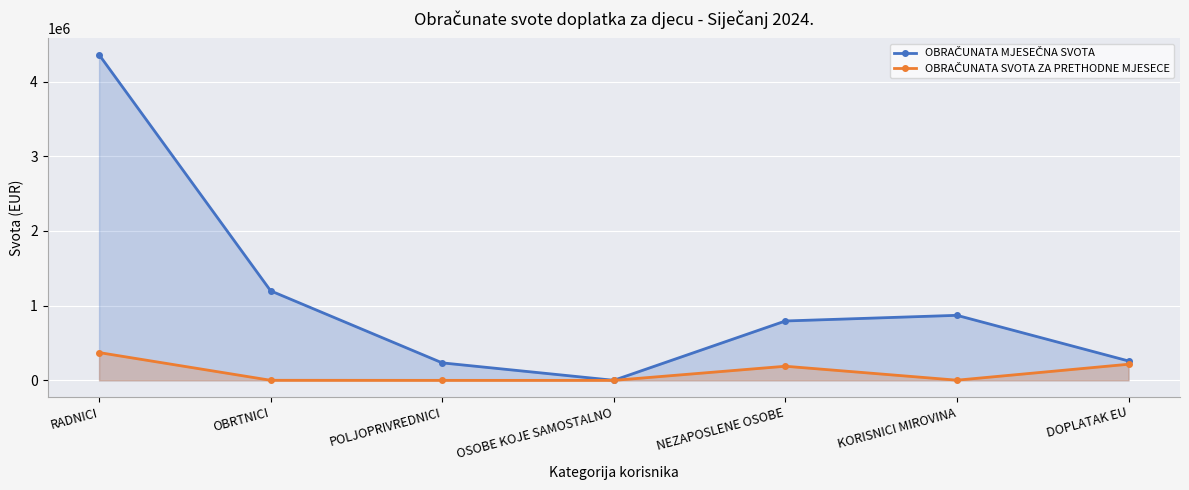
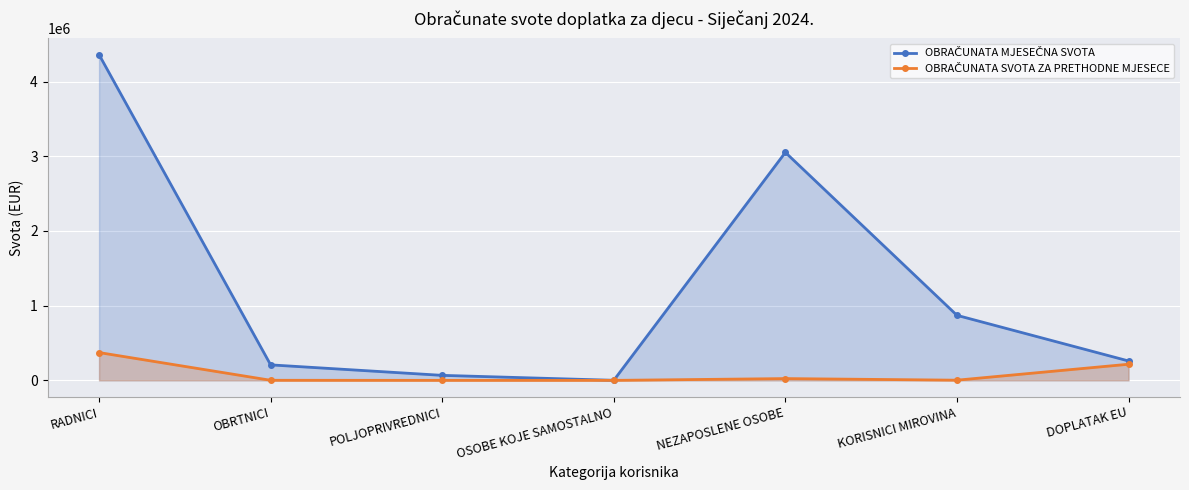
OBRAČUNATA MJESEČNA SVOTA, OBRTNICI: 1200000 -> 200000
OBRAČUNATA MJESEČNA SVOTA, POLJOPRIVREDNICI: 200000 -> 100000
OBRAČUNATA MJESEČNA SVOTA, NEZAPOSLENE OSOBE: 800000 -> 3100000
OBRAČUNATA SVOTA ZA PRETHODNE MJESECE, NEZAPOSLENE OSOBE: 200000 -> 0
